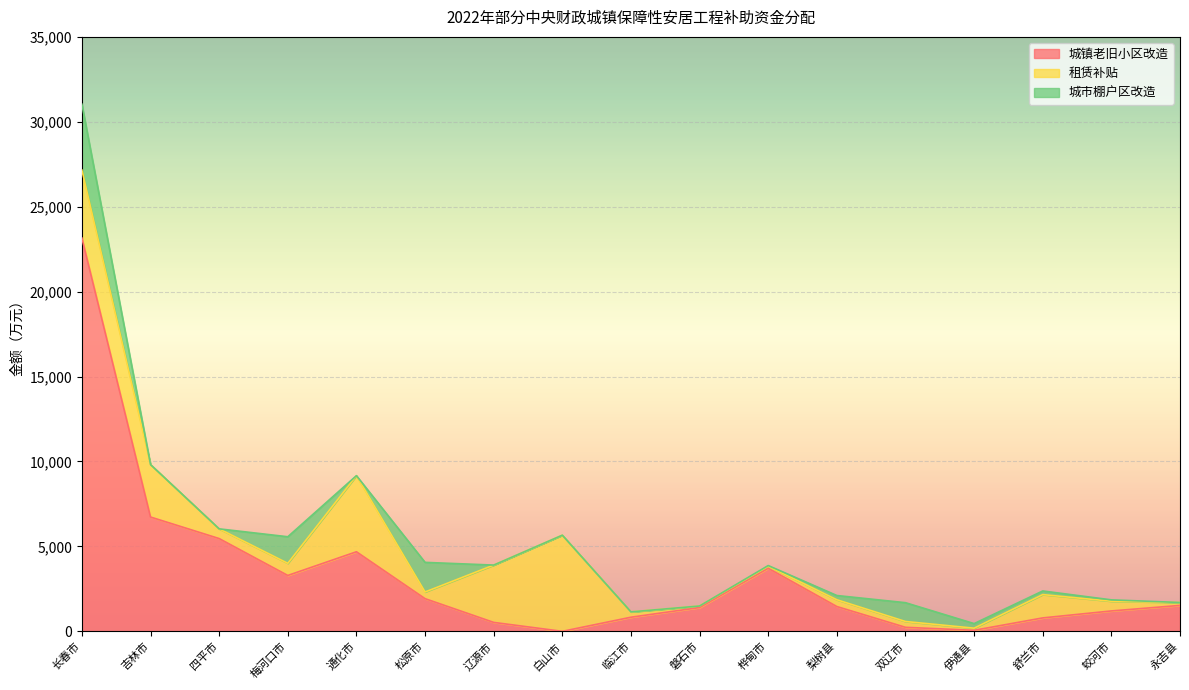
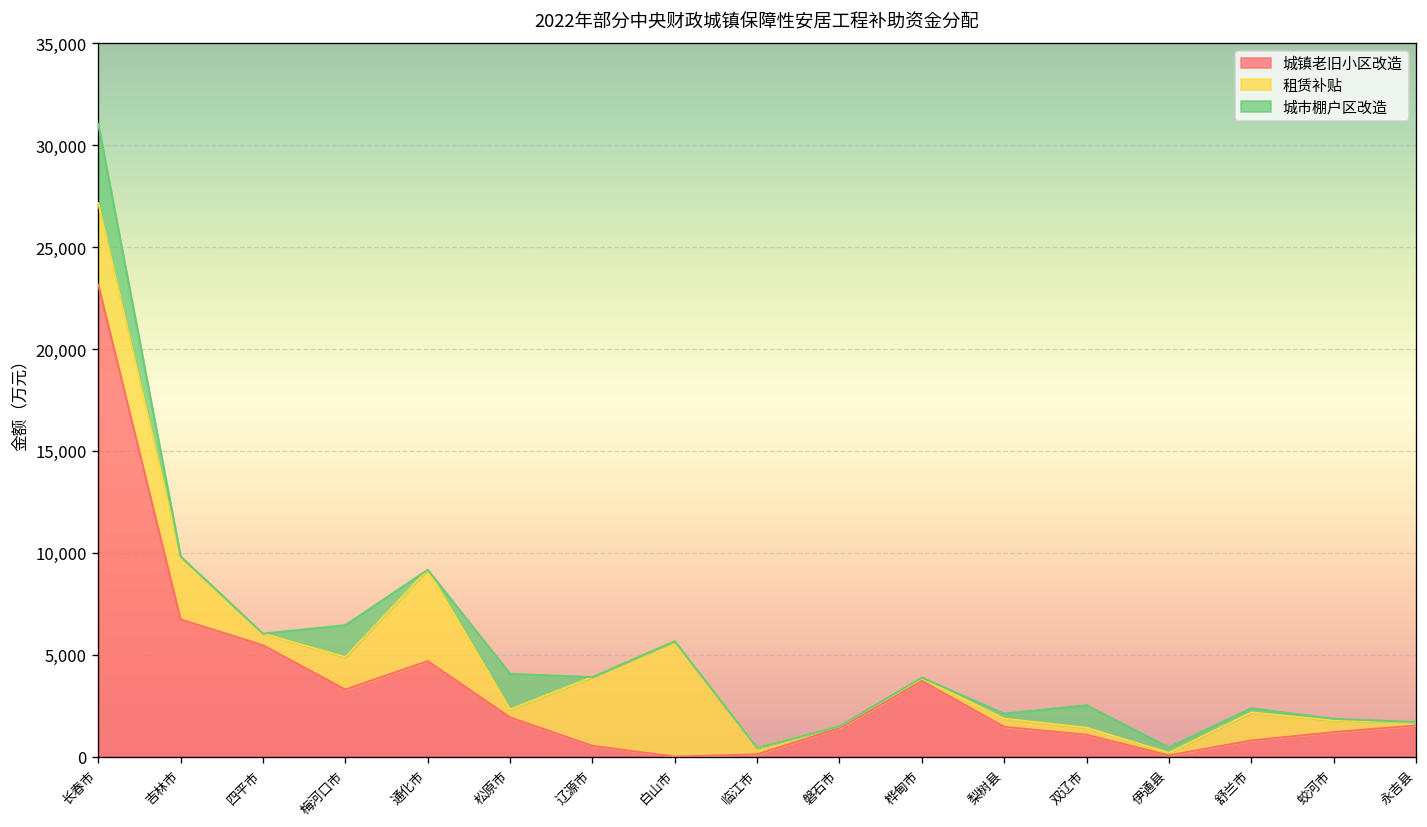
租赁补贴, 梅河口市: 700 -> 1,600
城镇老旧小区改造, 临江市: 800 -> 100
城镇老旧小区改造, 双辽市: 200 -> 1,100
